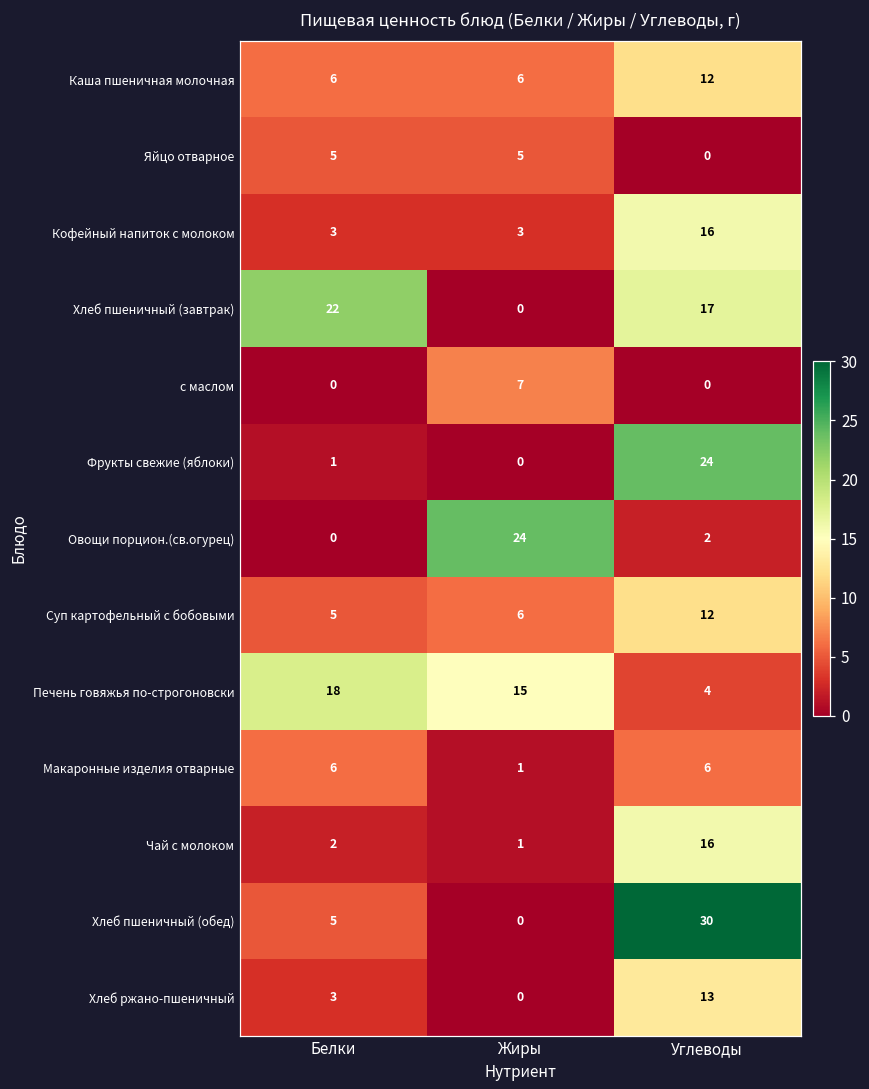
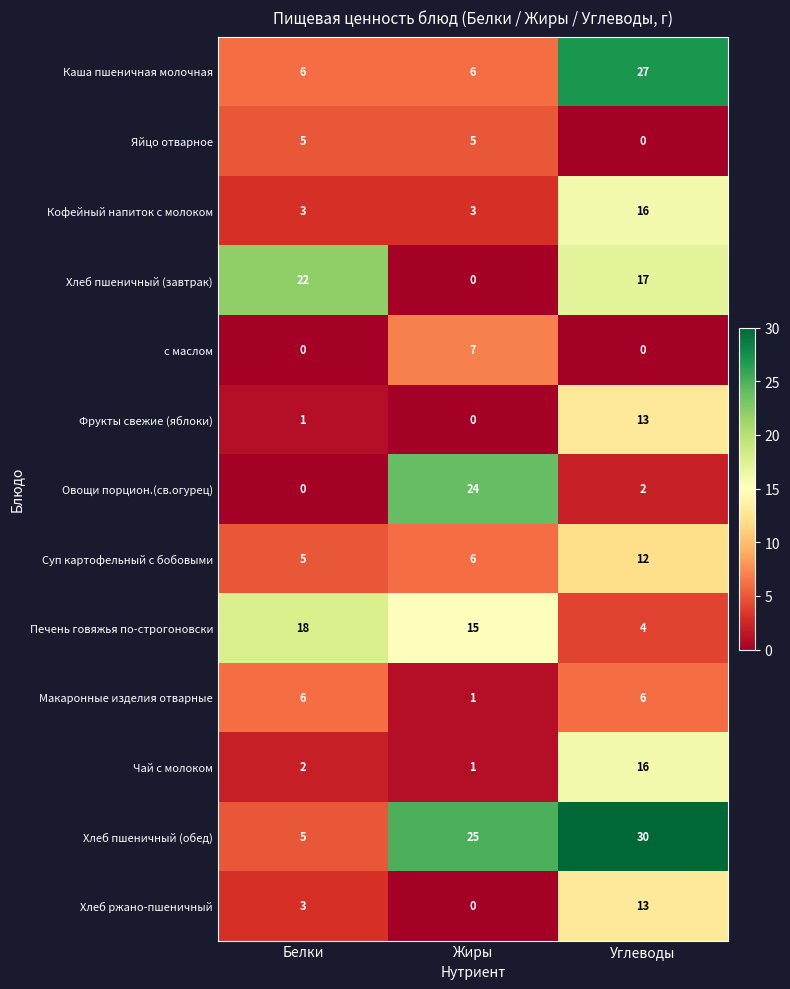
Каша пшеничная молочная, Углеводы: 12 -> 27
Фрукты свежие (яблоки), Углеводы: 24 -> 13
Хлеб пшеничный (обед), Жиры: 0 -> 25
